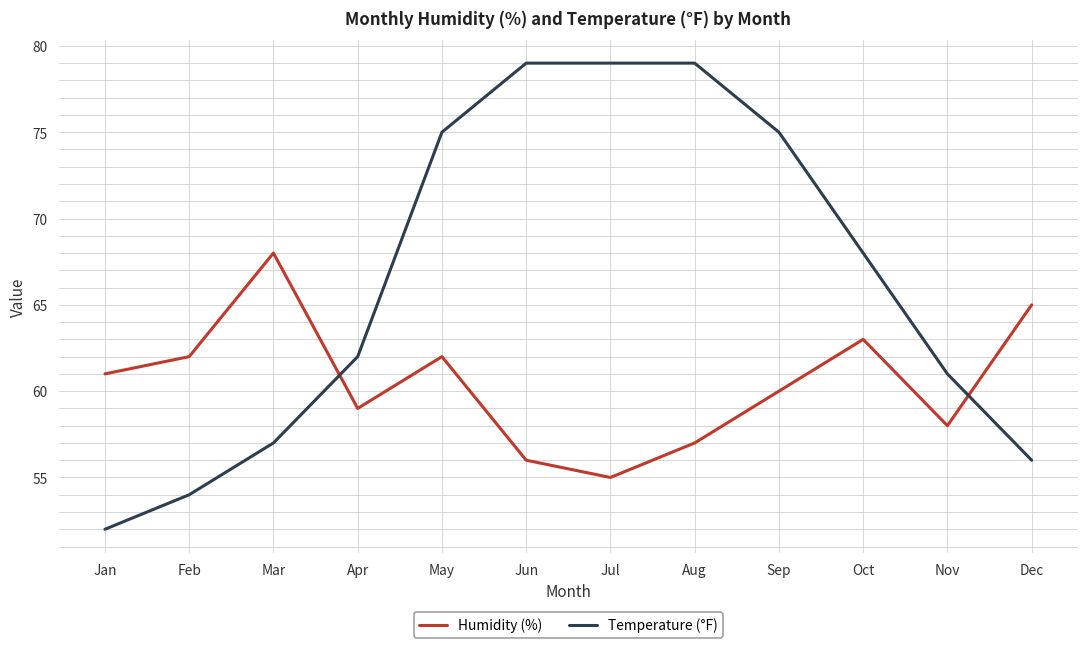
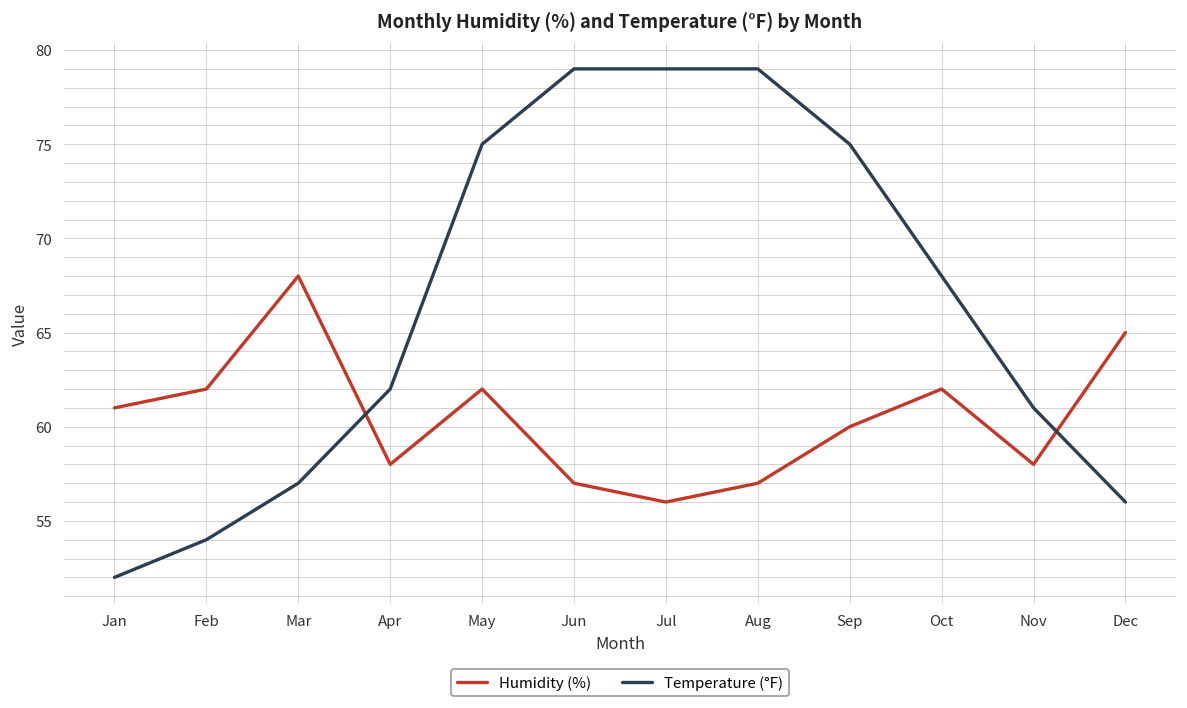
Humidity (%), Apr: 59 -> 58
Humidity (%), Jun: 56 -> 57
Humidity (%), Jul: 55 -> 56
Humidity (%), Oct: 63 -> 62
